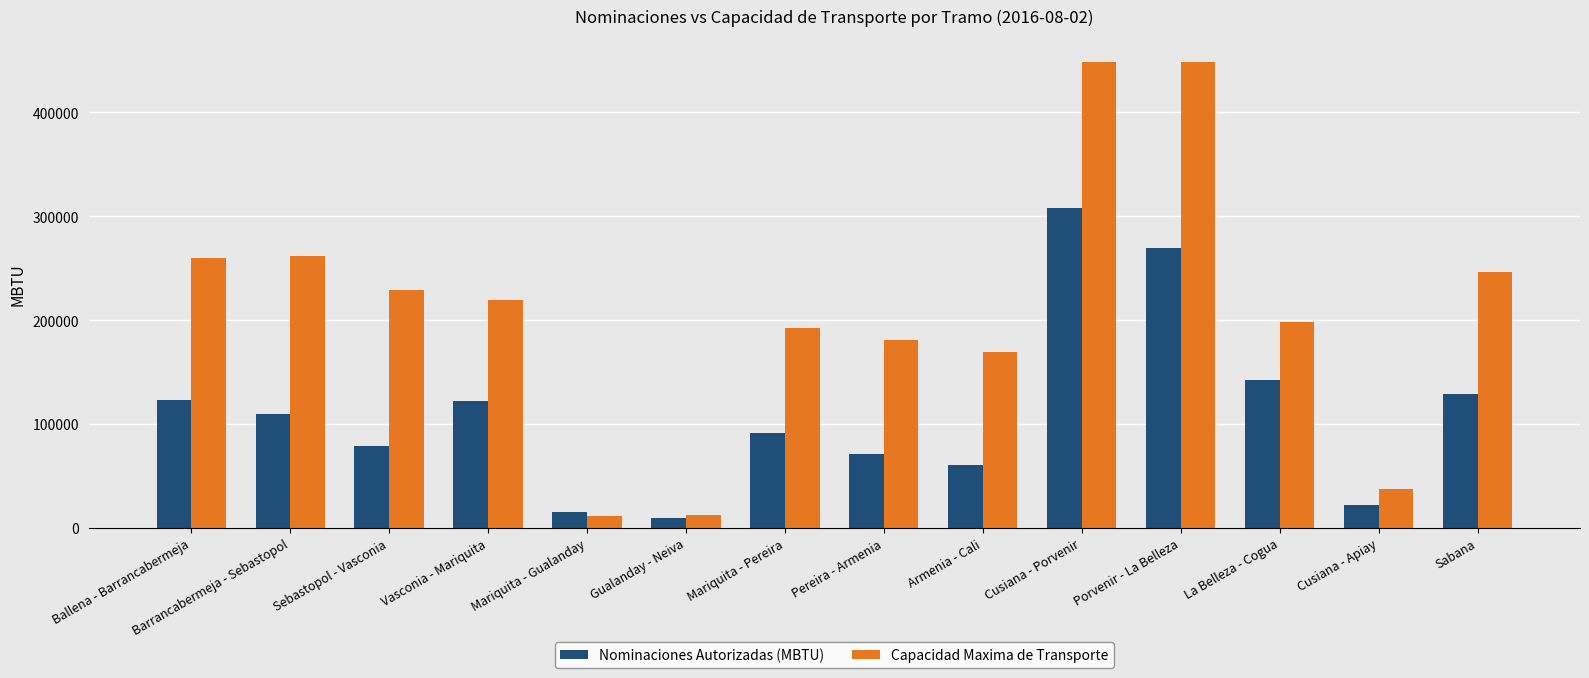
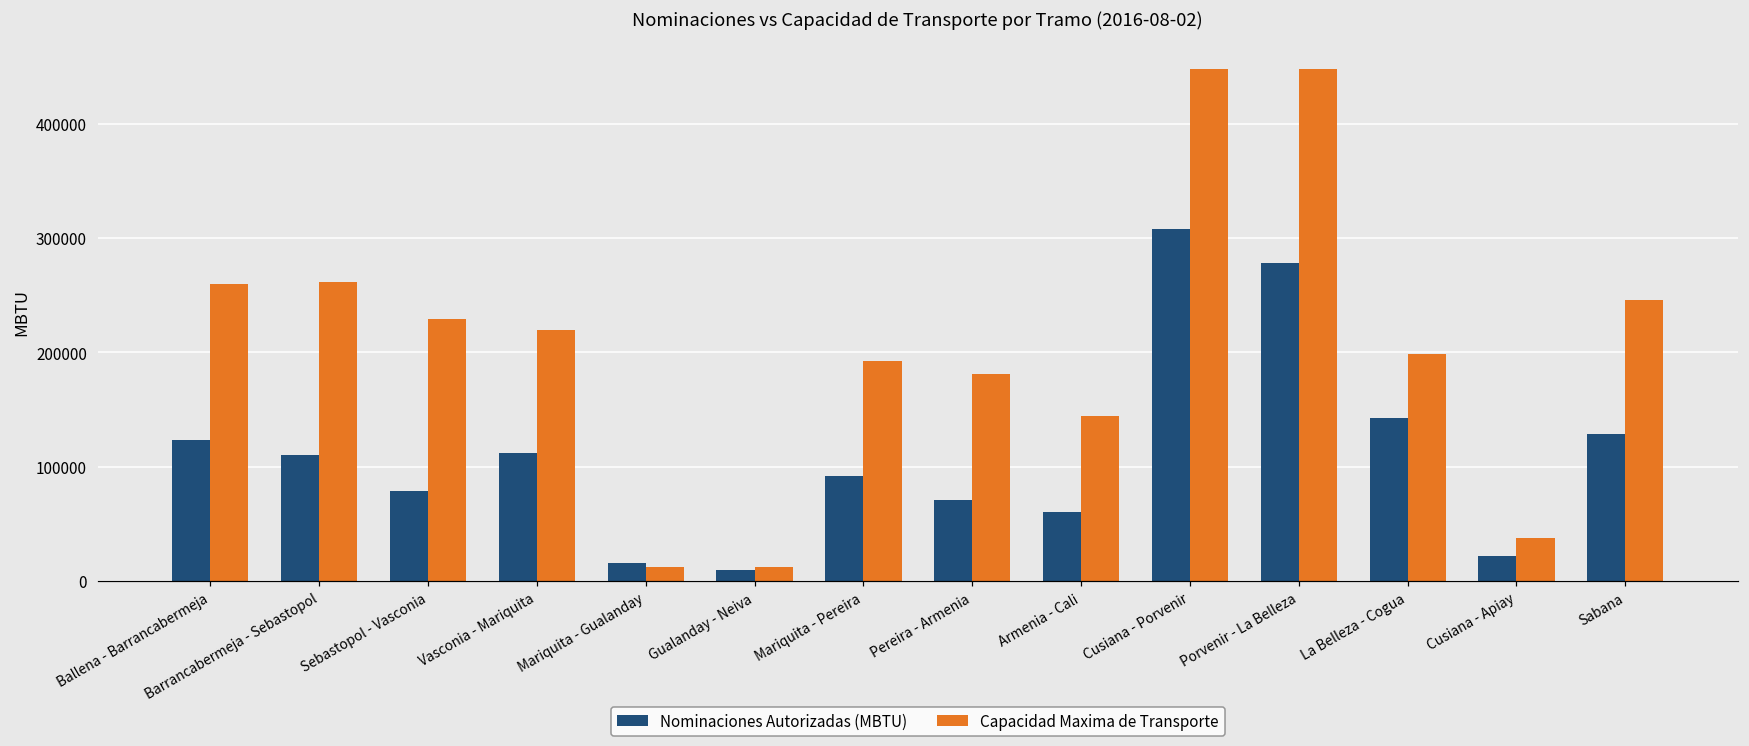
Nominaciones Autorizadas (MBTU), Vasconia - Mariquita: 122000 -> 112000
Capacidad Maxima de Transporte, Armenia - Cali: 169000 -> 144000
Nominaciones Autorizadas (MBTU), Porvenir - La Belleza: 269000 -> 278000
